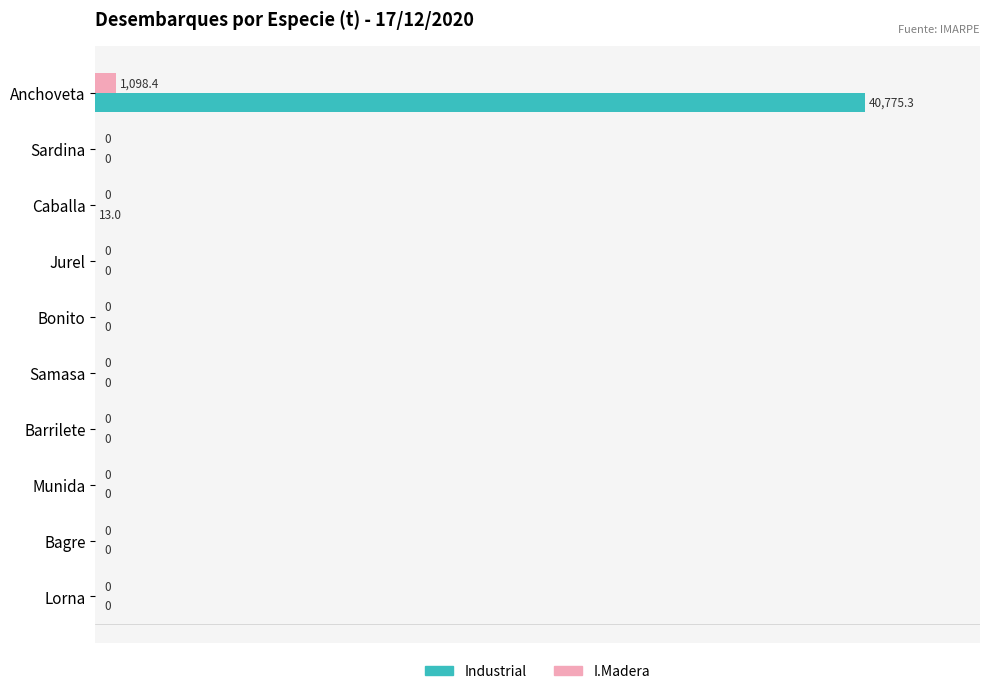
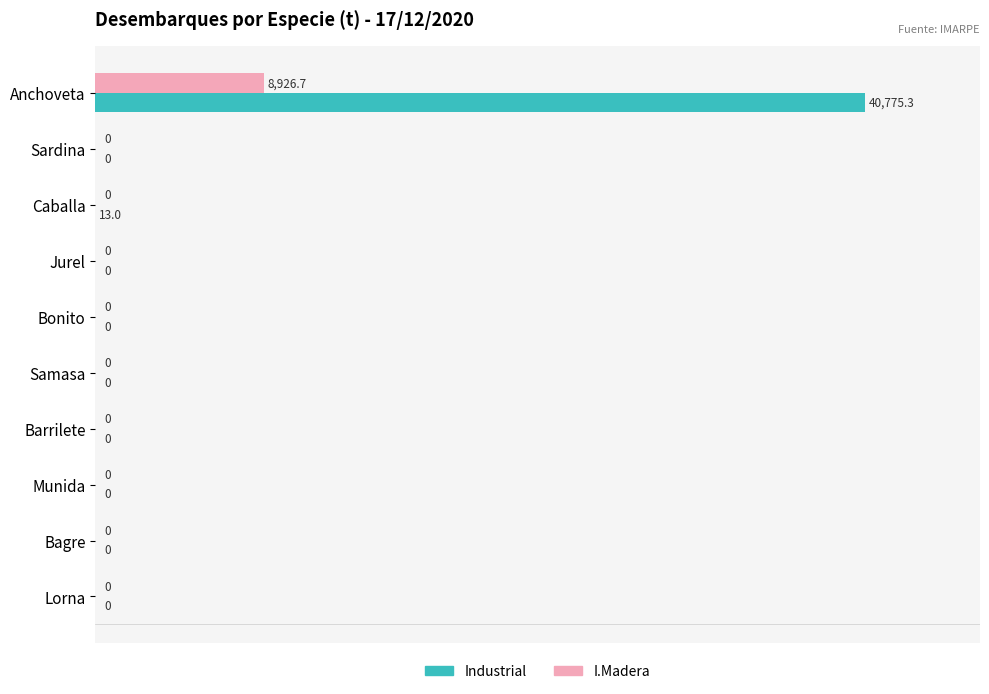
I.Madera, Anchoveta: 1,098.4 -> 8,926.7
